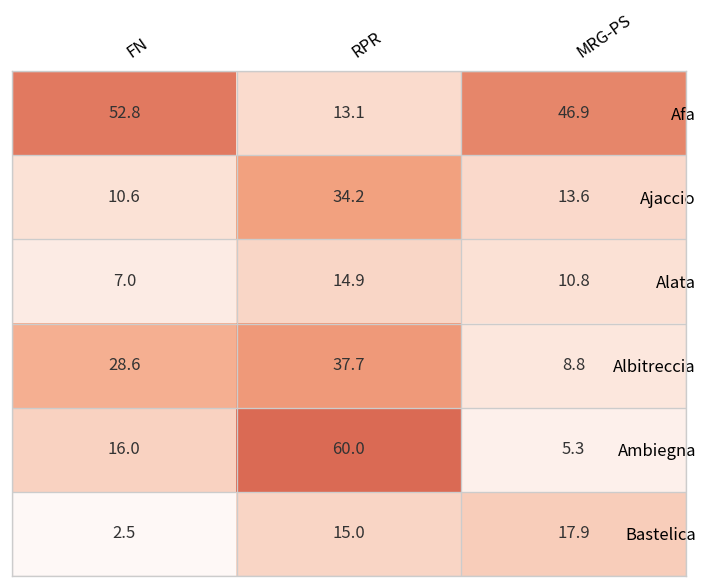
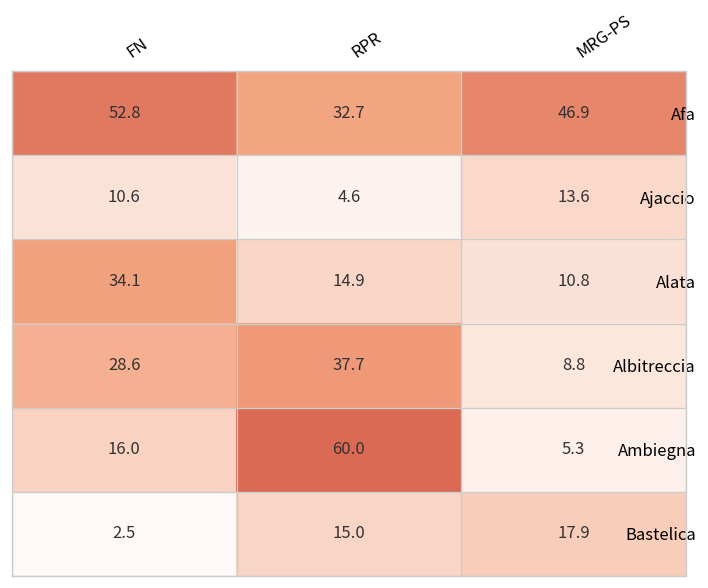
Afa, RPR: 13.1 -> 32.7
Ajaccio, RPR: 34.2 -> 4.6
Alata, FN: 7.0 -> 34.1
